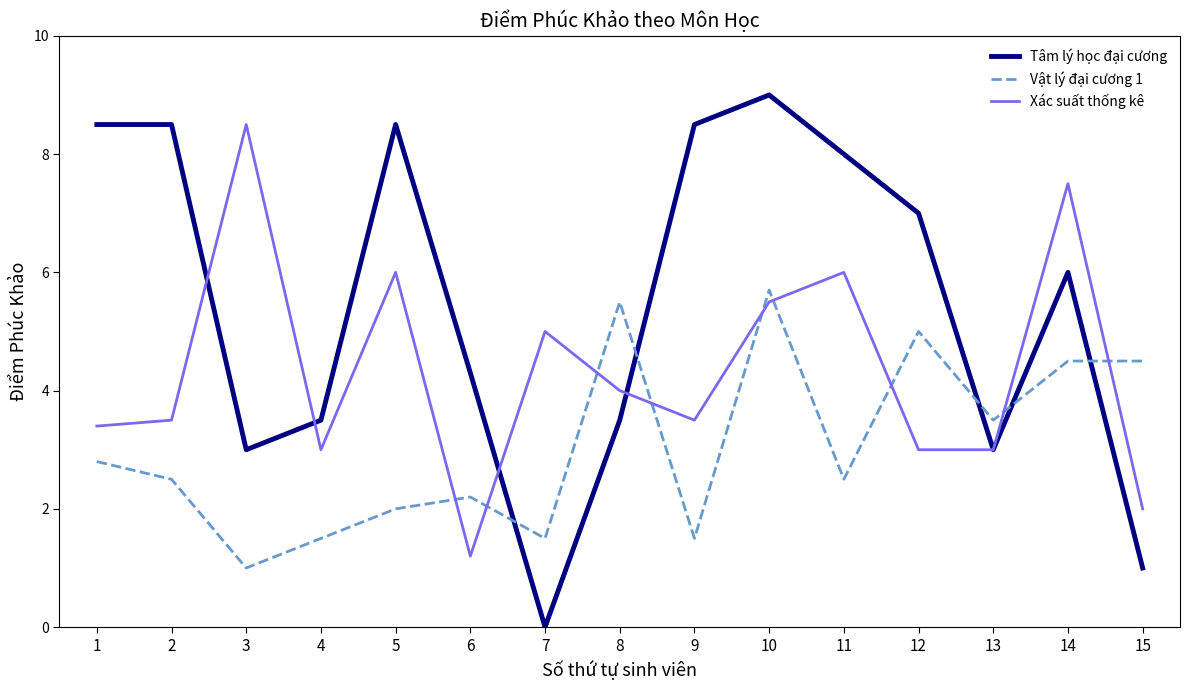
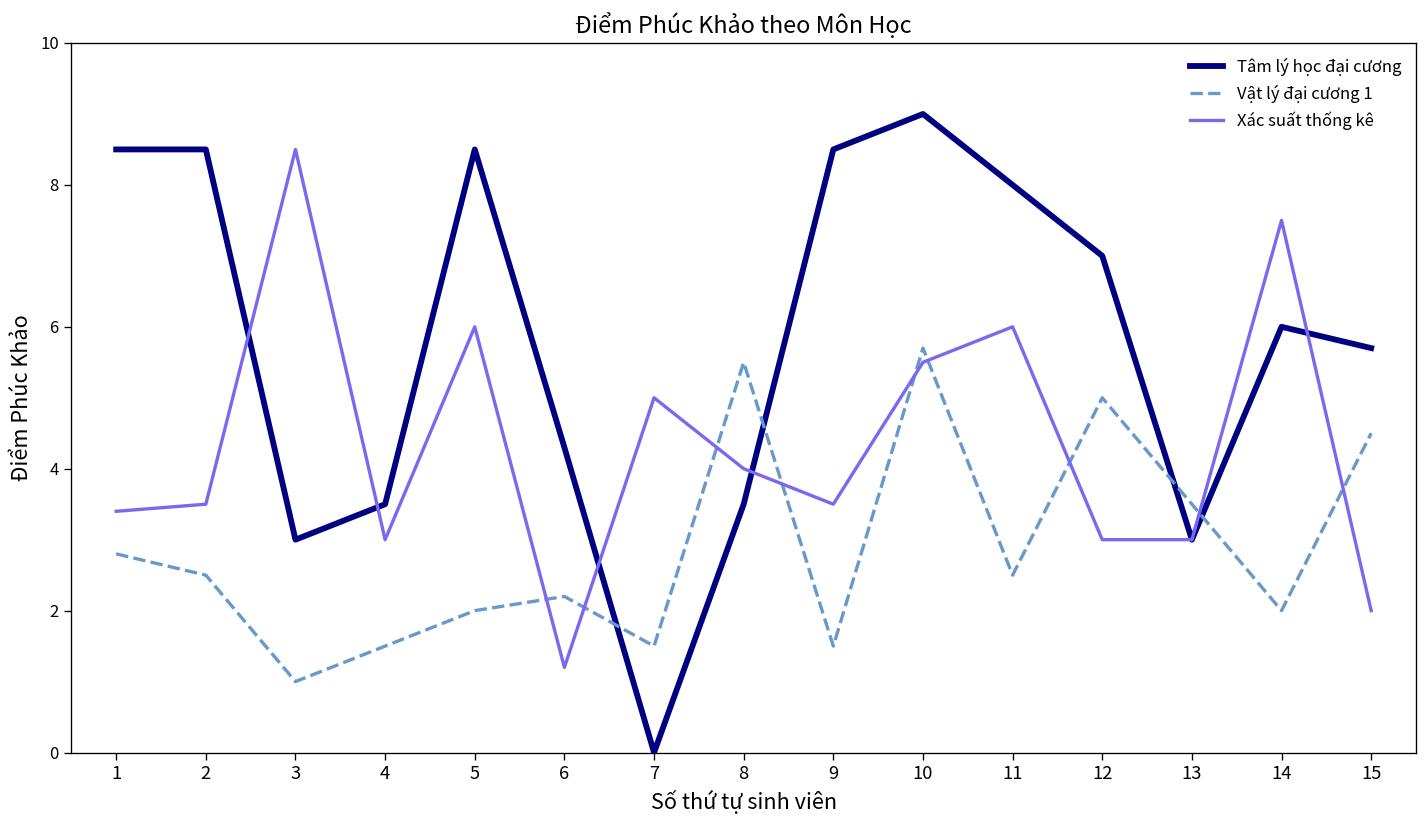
Vật lý đại cương 1, 14: 4.5 -> 2.0
Tâm lý học đại cương, 15: 1.0 -> 5.7
